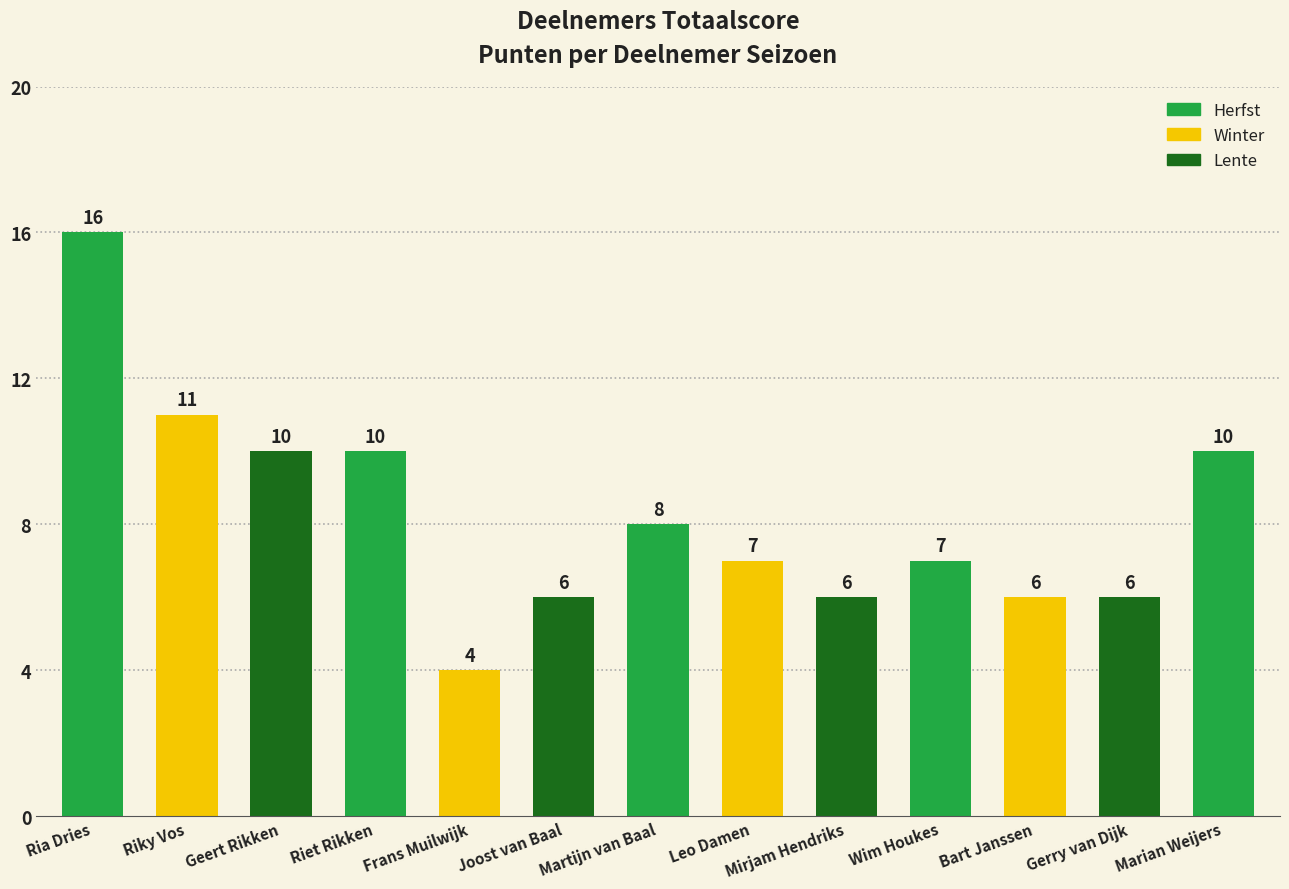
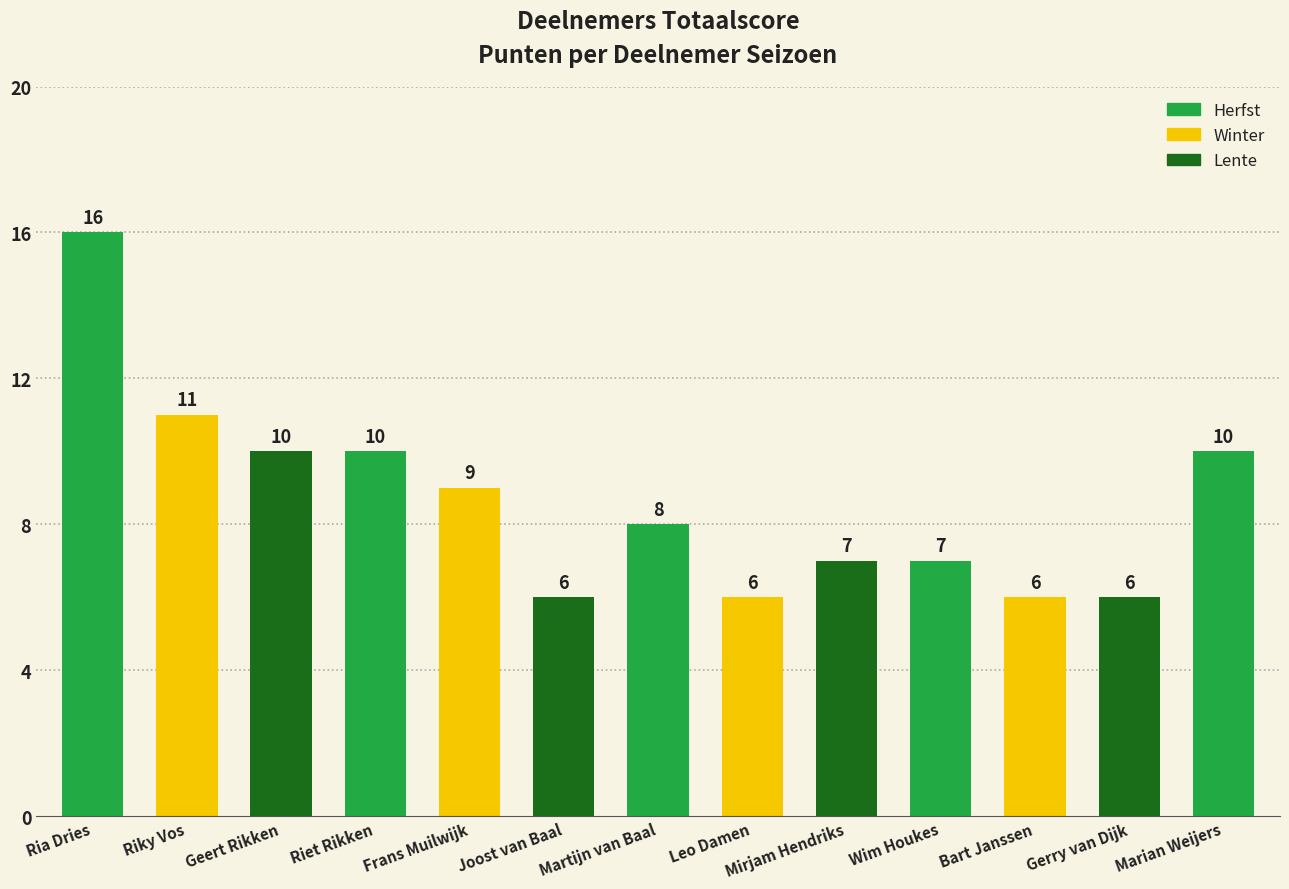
Frans Muilwijk: 4 -> 9
Leo Damen: 7 -> 6
Mirjam Hendriks: 6 -> 7
